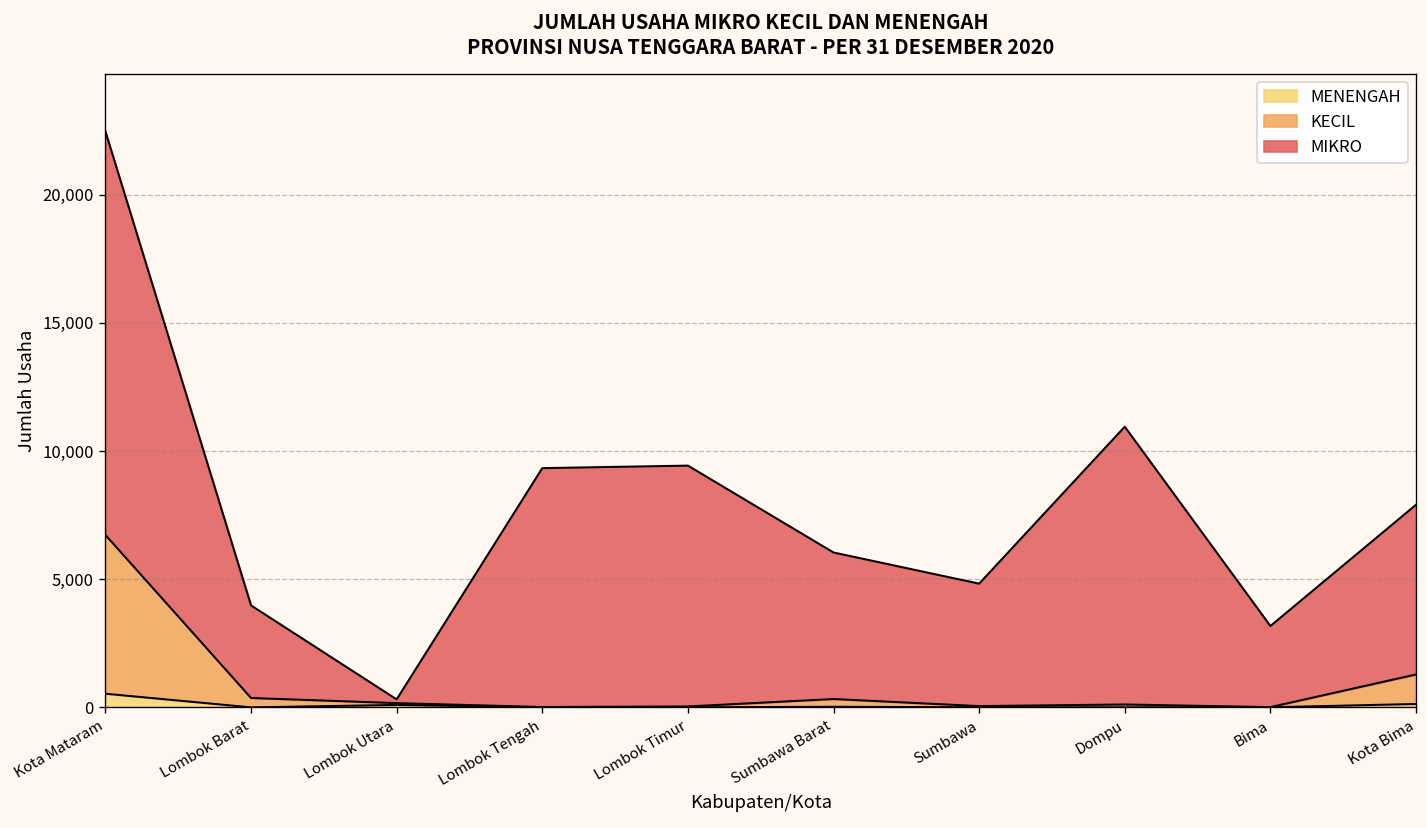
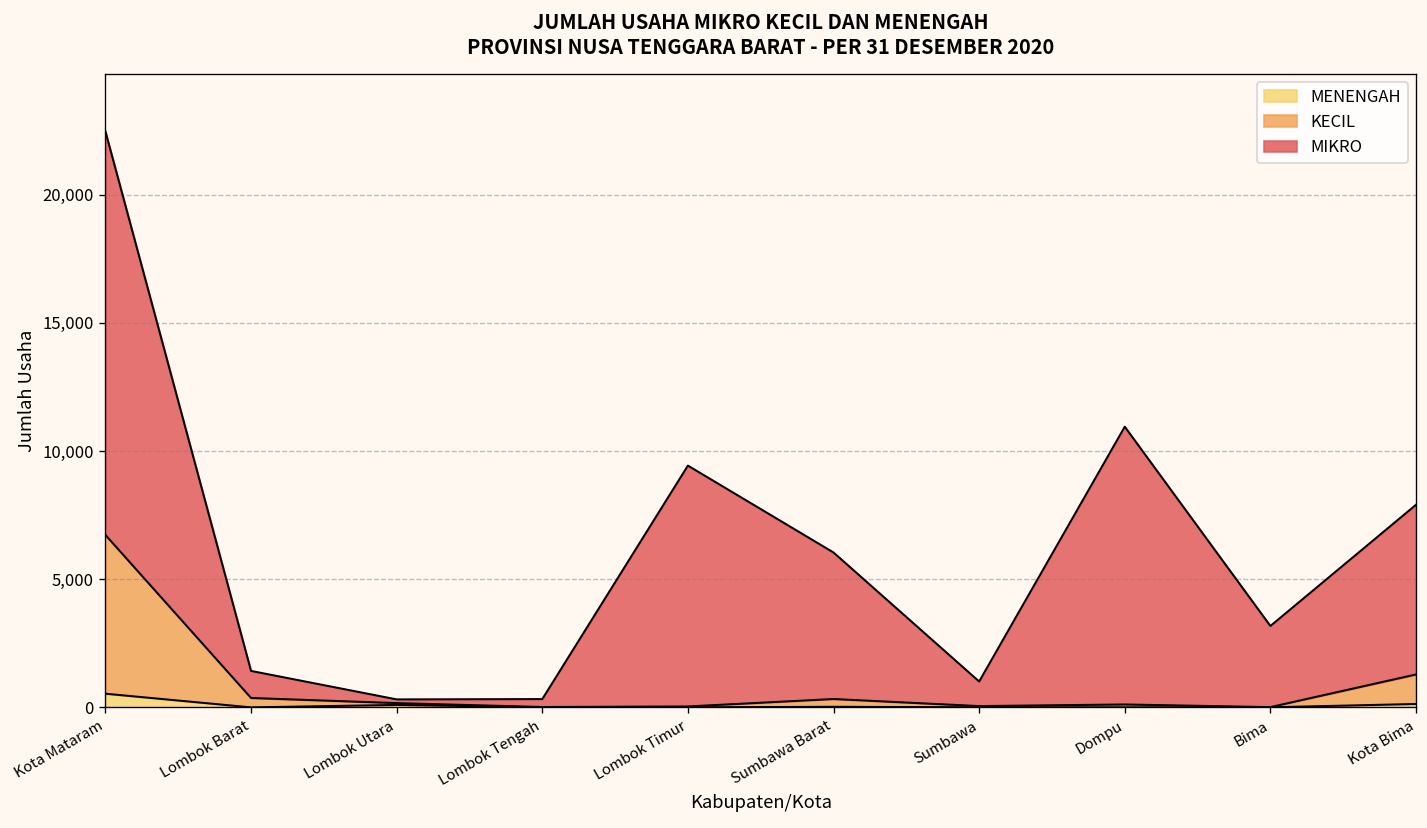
MIKRO, Lombok Barat: 3,600 -> 1,100
MIKRO, Lombok Tengah: 9,300 -> 300
MIKRO, Sumbawa: 4,800 -> 1,000
